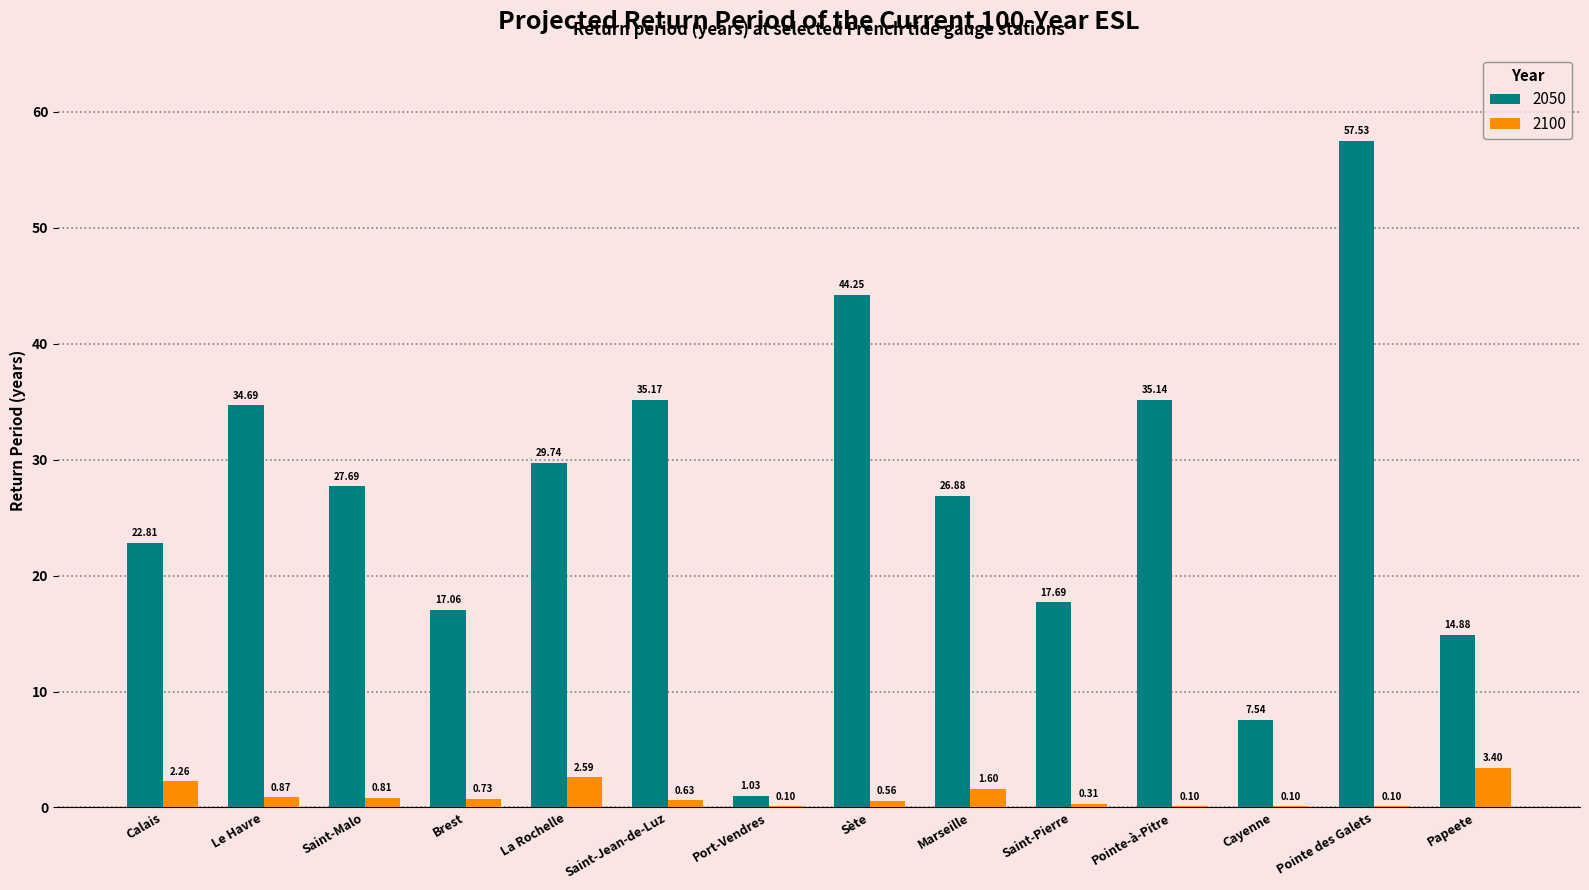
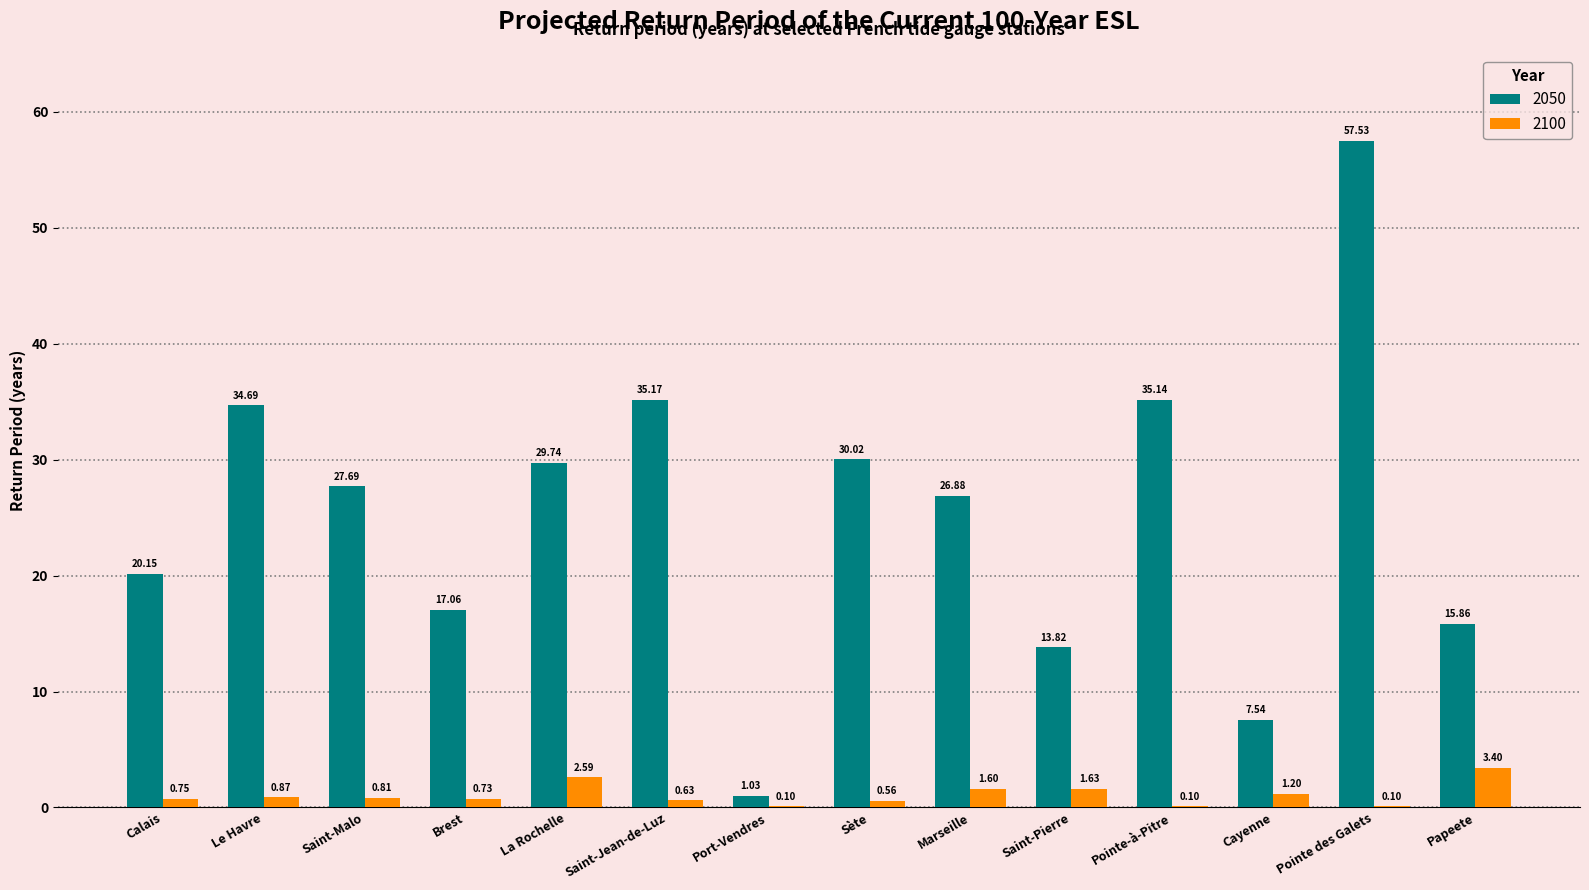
2050, Calais: 22.81 -> 20.15
2100, Calais: 2.26 -> 0.75
2050, Sète: 44.25 -> 30.02
2050, Saint-Pierre: 17.69 -> 13.82
2100, Saint-Pierre: 0.31 -> 1.63
2100, Cayenne: 0.10 -> 1.20
2050, Papeete: 14.88 -> 15.86
